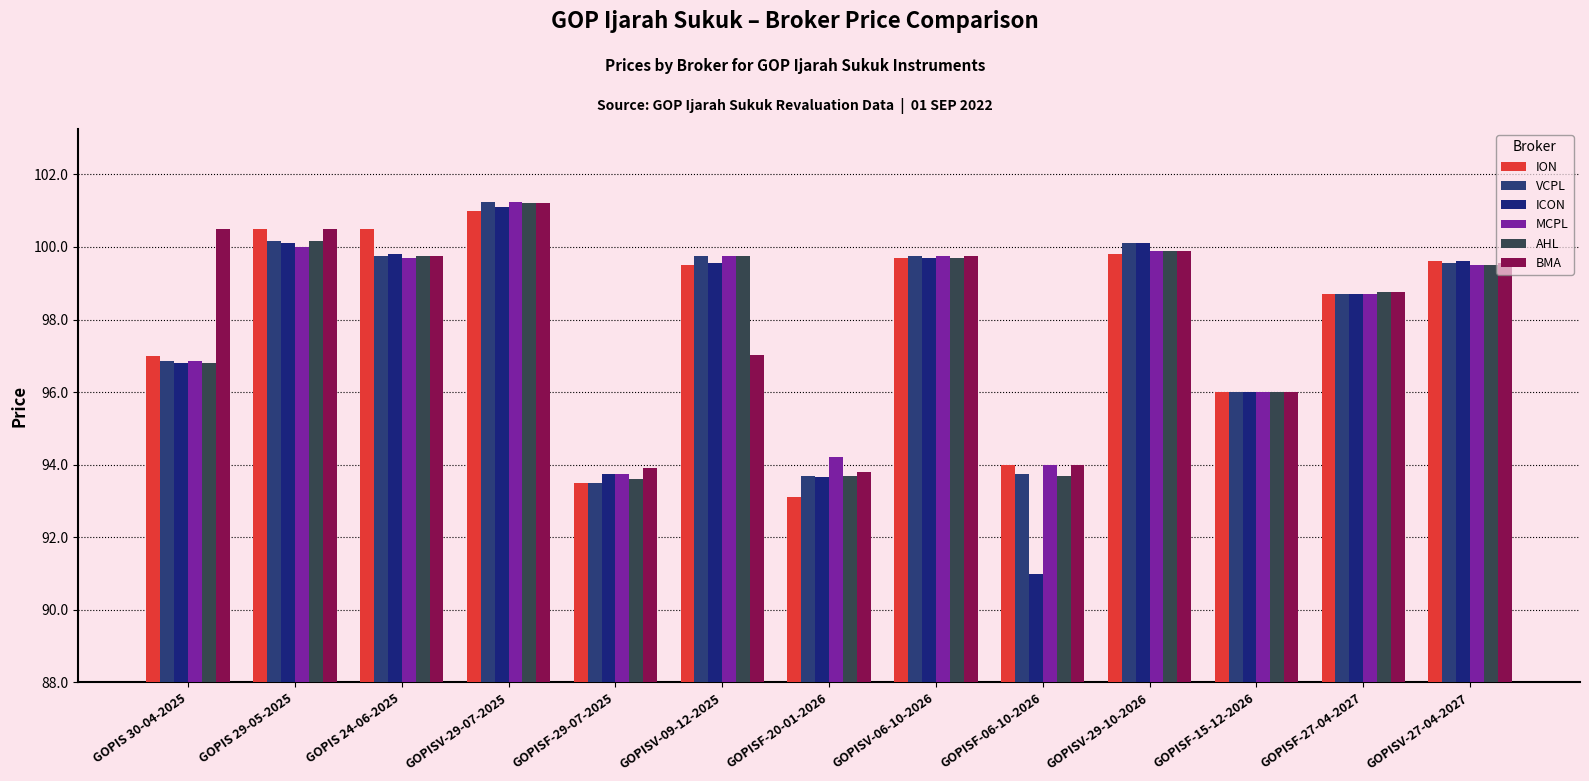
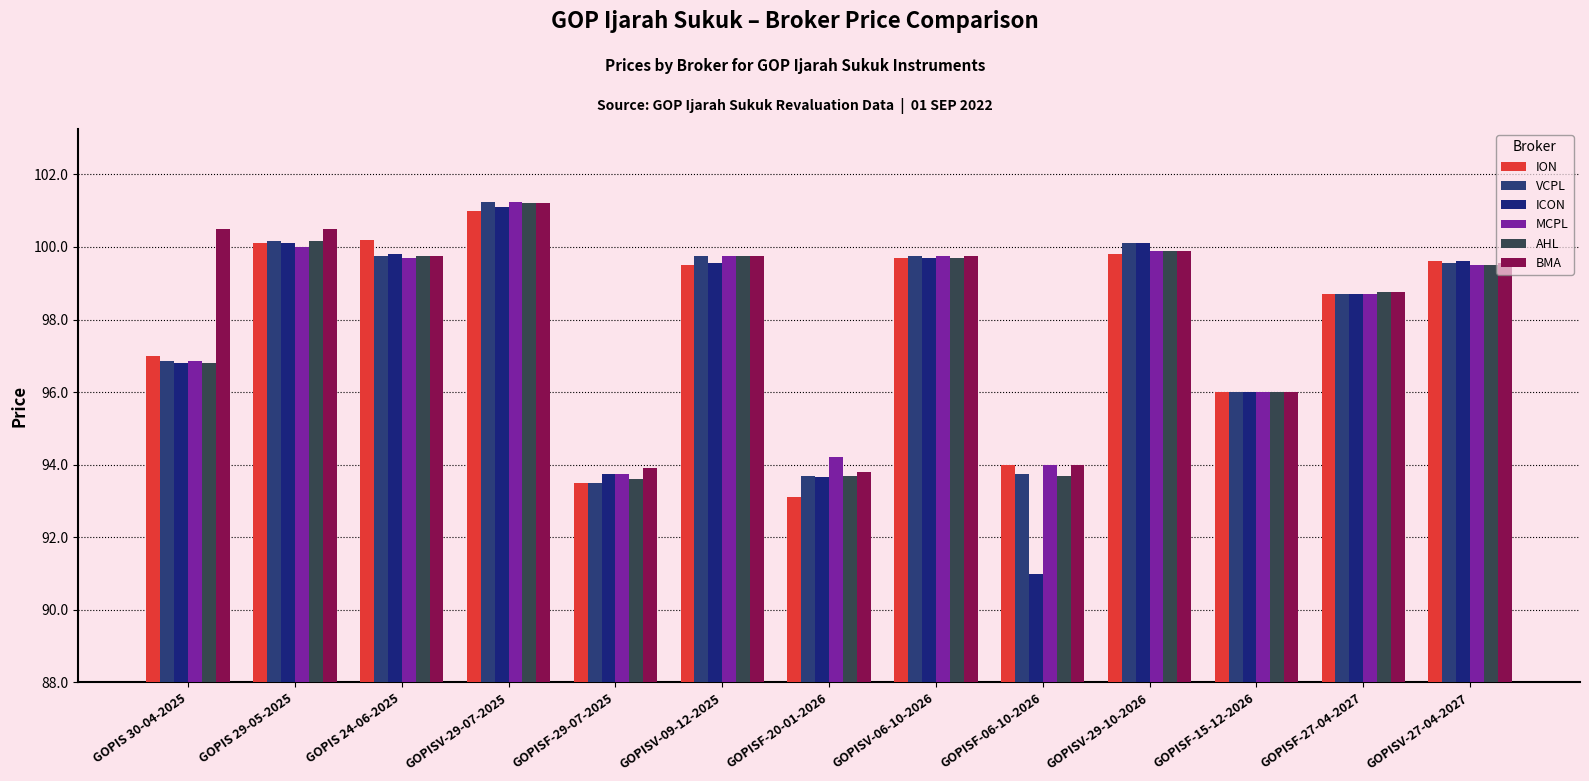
ION, GOPIS 29-05-2025: 100.5 -> 100.1
ION, GOPIS 24-06-2025: 100.5 -> 100.2
BMA, GOPISV-09-12-2025: 97.0 -> 99.8
